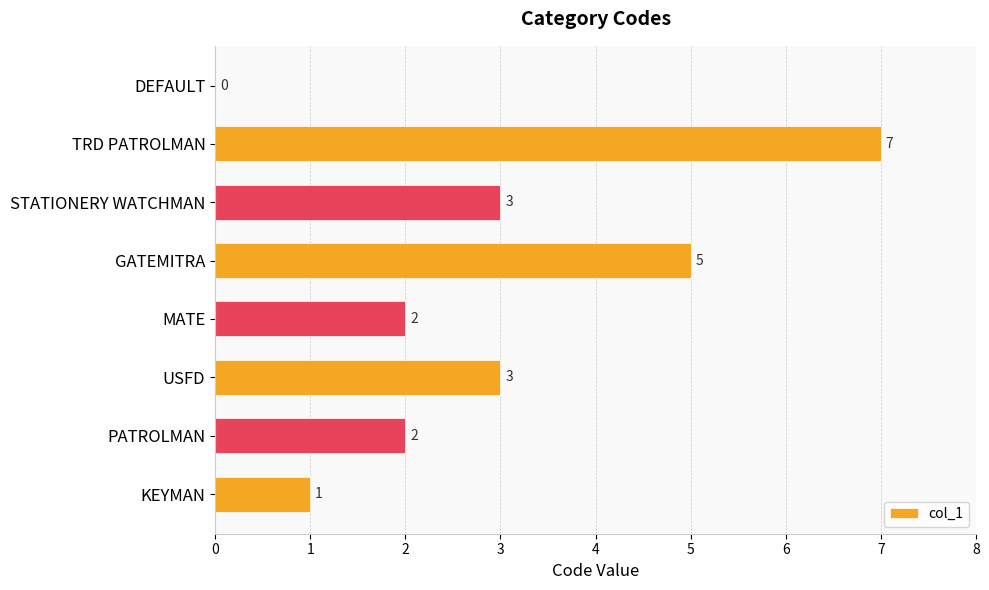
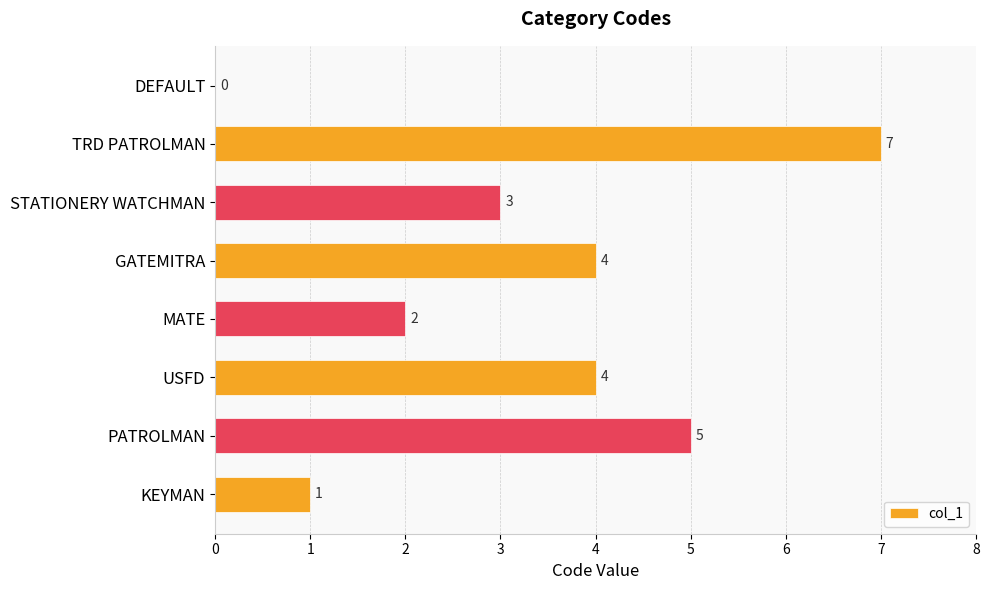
GATEMITRA: 5 -> 4
USFD: 3 -> 4
PATROLMAN: 2 -> 5
